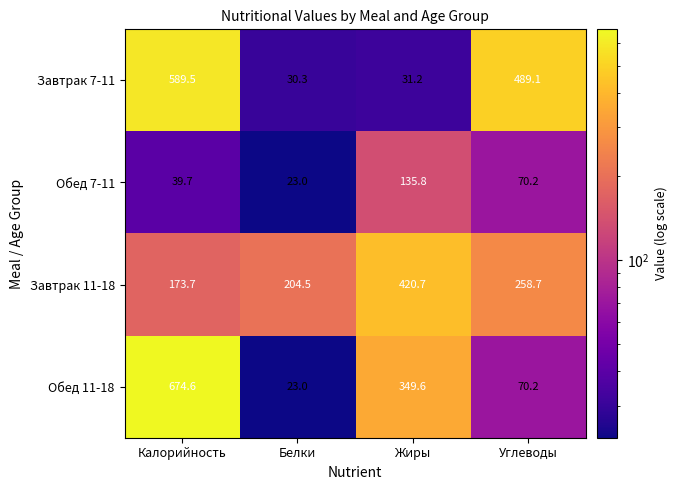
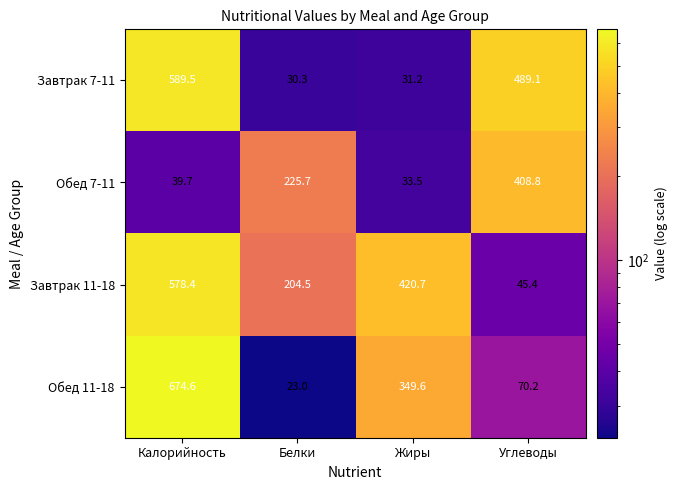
Обед 7-11, Белки: 23.0 -> 225.7
Обед 7-11, Жиры: 135.8 -> 33.5
Обед 7-11, Углеводы: 70.2 -> 408.8
Завтрак 11-18, Калорийность: 173.7 -> 578.4
Завтрак 11-18, Углеводы: 258.7 -> 45.4
